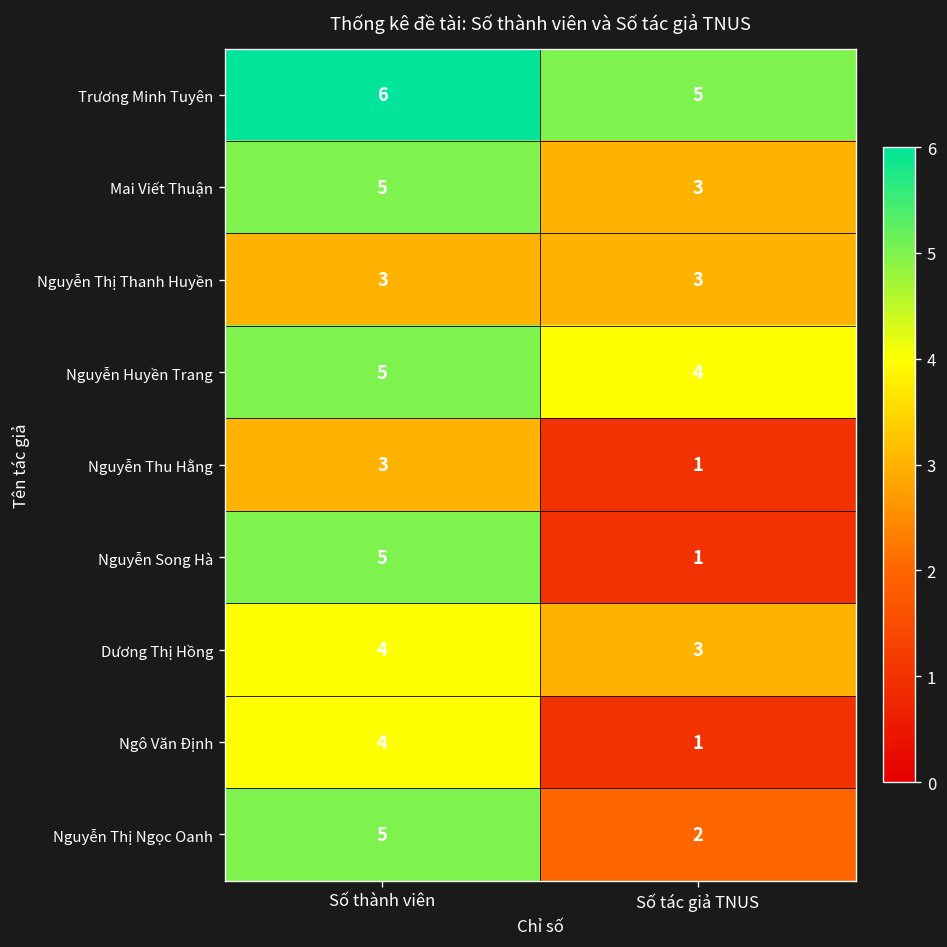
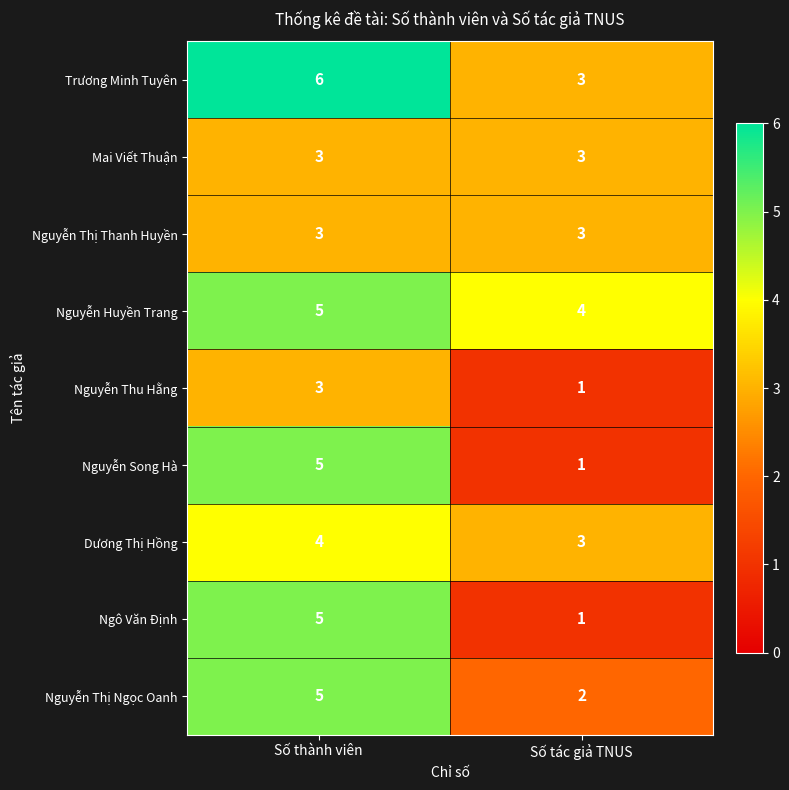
Trương Minh Tuyên, Số tác giả TNUS: 5 -> 3
Mai Viết Thuận, Số thành viên: 5 -> 3
Ngô Văn Định, Số thành viên: 4 -> 5
